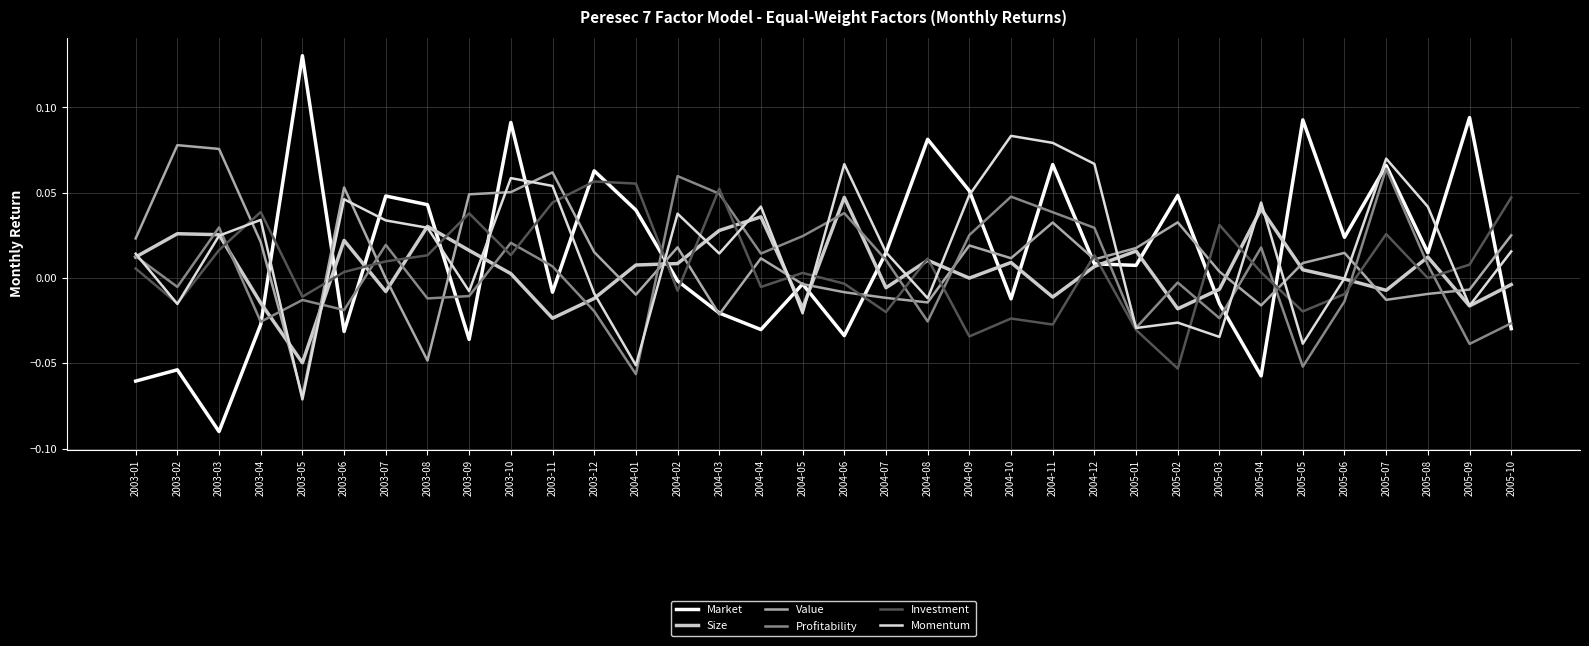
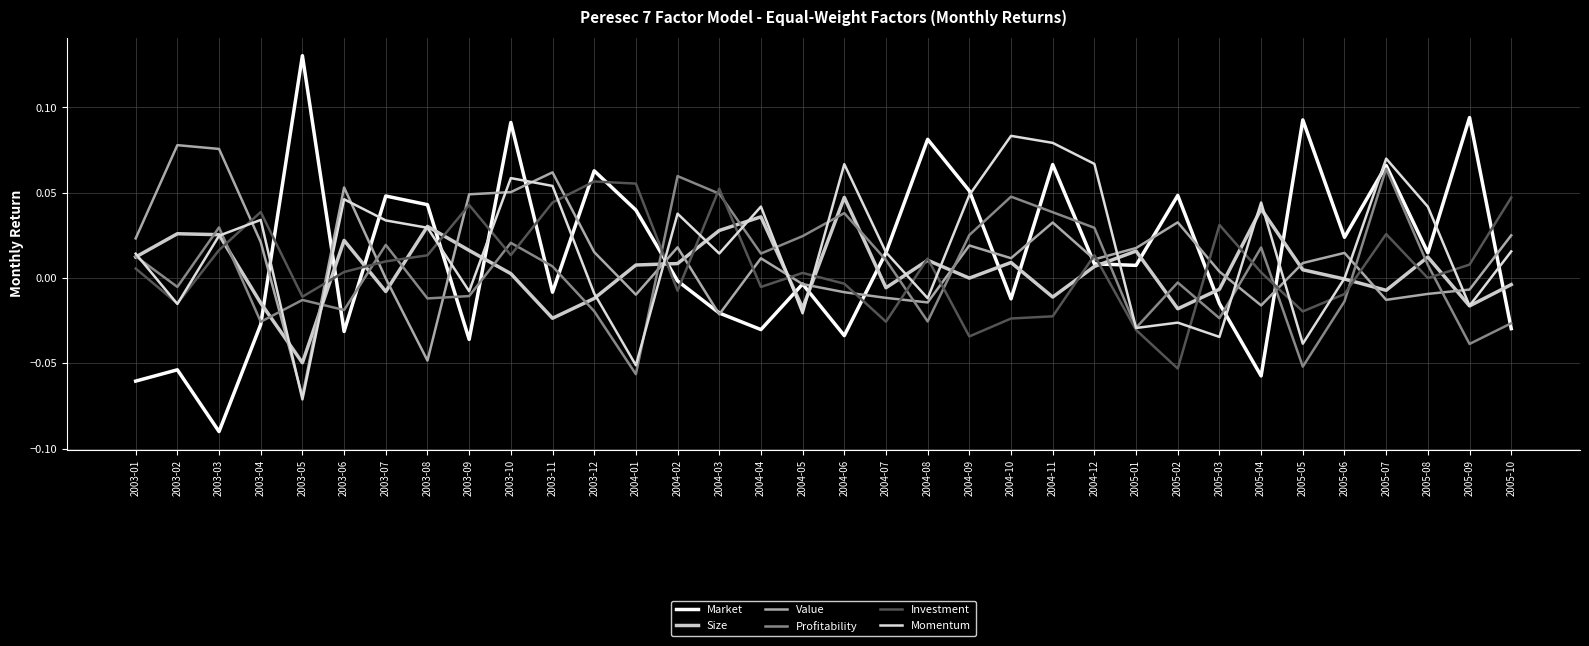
Investment, 2003-09: 0.038 -> 0.043
Investment, 2004-07: -0.020 -> -0.026
Investment, 2004-11: -0.027 -> -0.022
